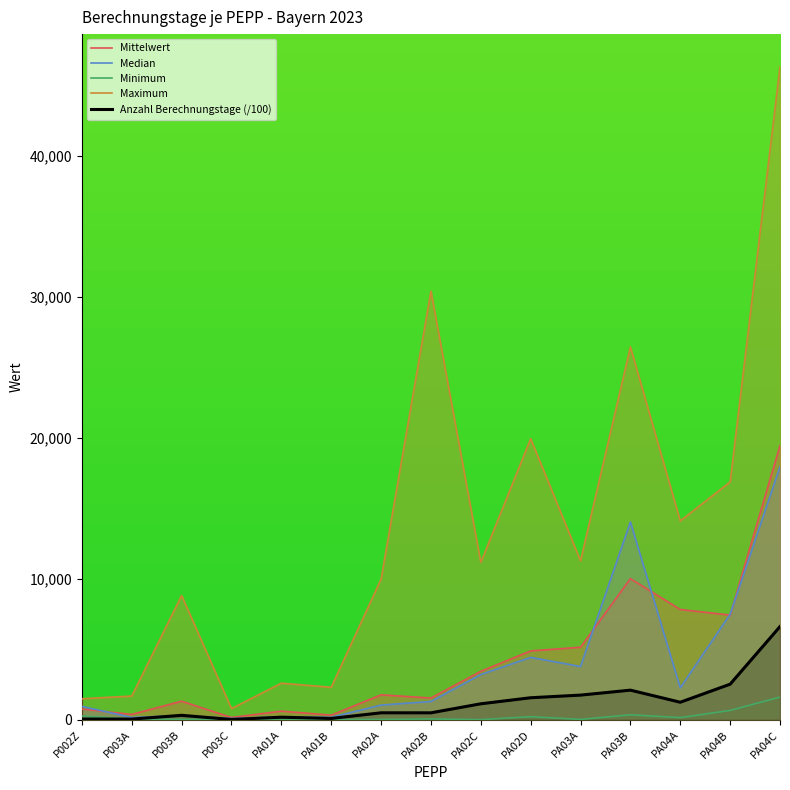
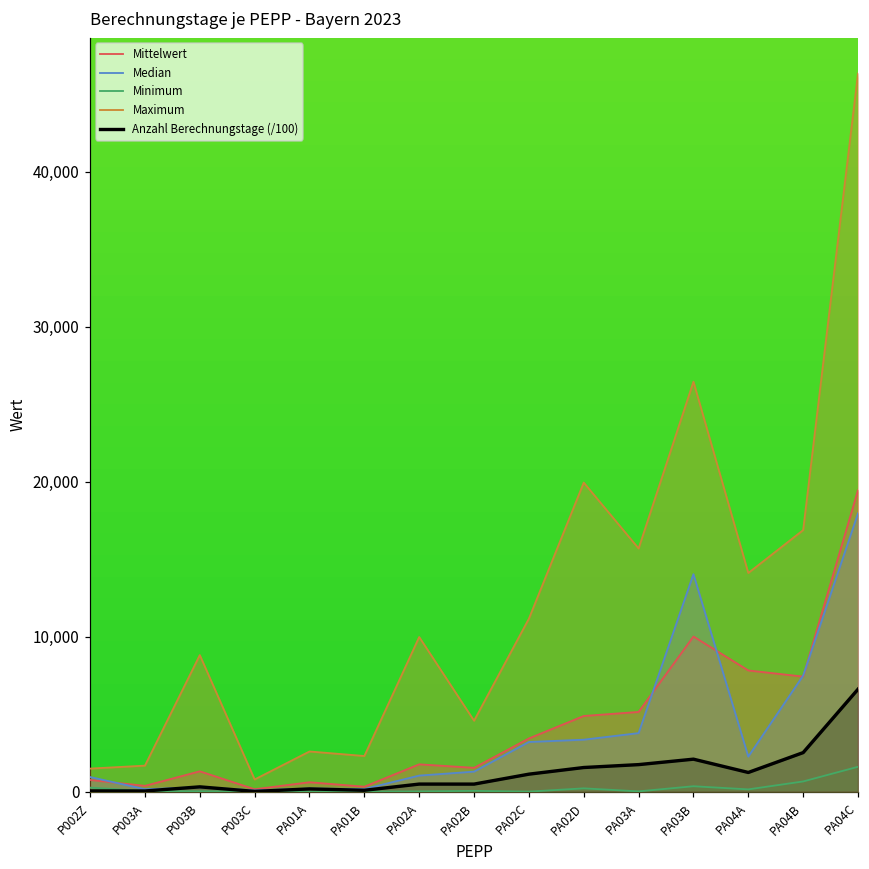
Maximum, PA02B: 30,400 -> 4,600
Median, PA02D: 4,400 -> 3,400
Maximum, PA03A: 11,300 -> 15,700
